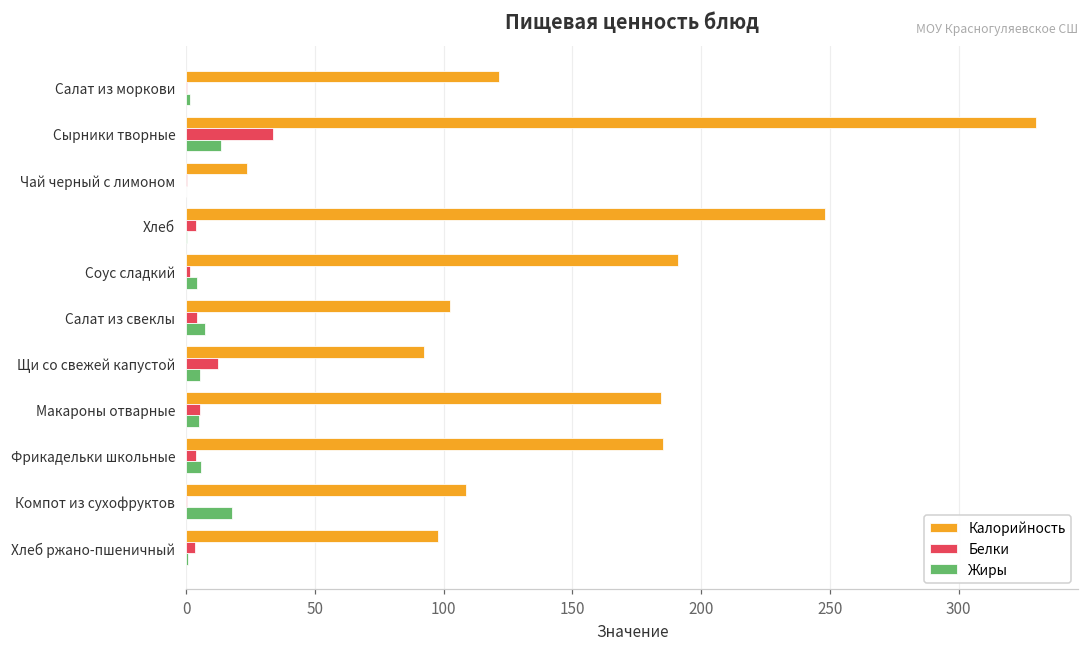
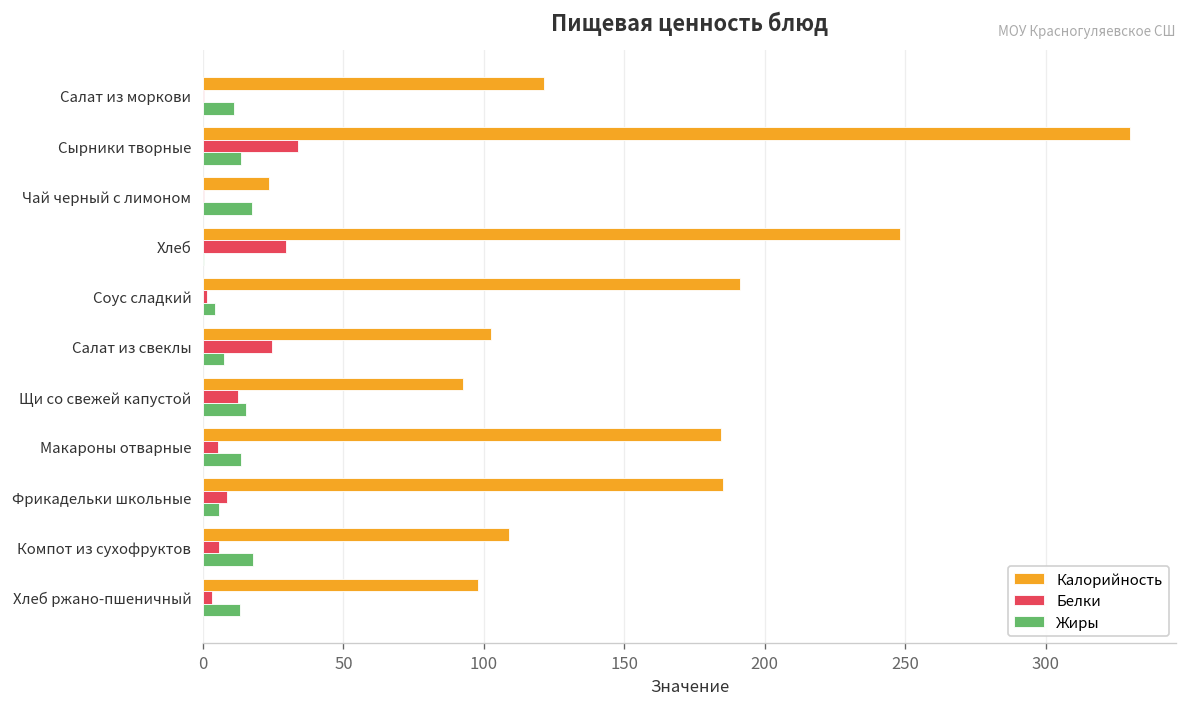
Жиры, Салат из моркови: 2 -> 11
Жиры, Чай черный с лимоном: 0 -> 18
Белки, Хлеб: 4 -> 30
Белки, Салат из свеклы: 4 -> 25
Жиры, Щи со свежей капустой: 5 -> 15
Жиры, Макароны отварные: 5 -> 14
Белки, Фрикадельки школьные: 4 -> 9
Белки, Компот из сухофруктов: 0 -> 6
Жиры, Хлеб ржано-пшеничный: 1 -> 13
